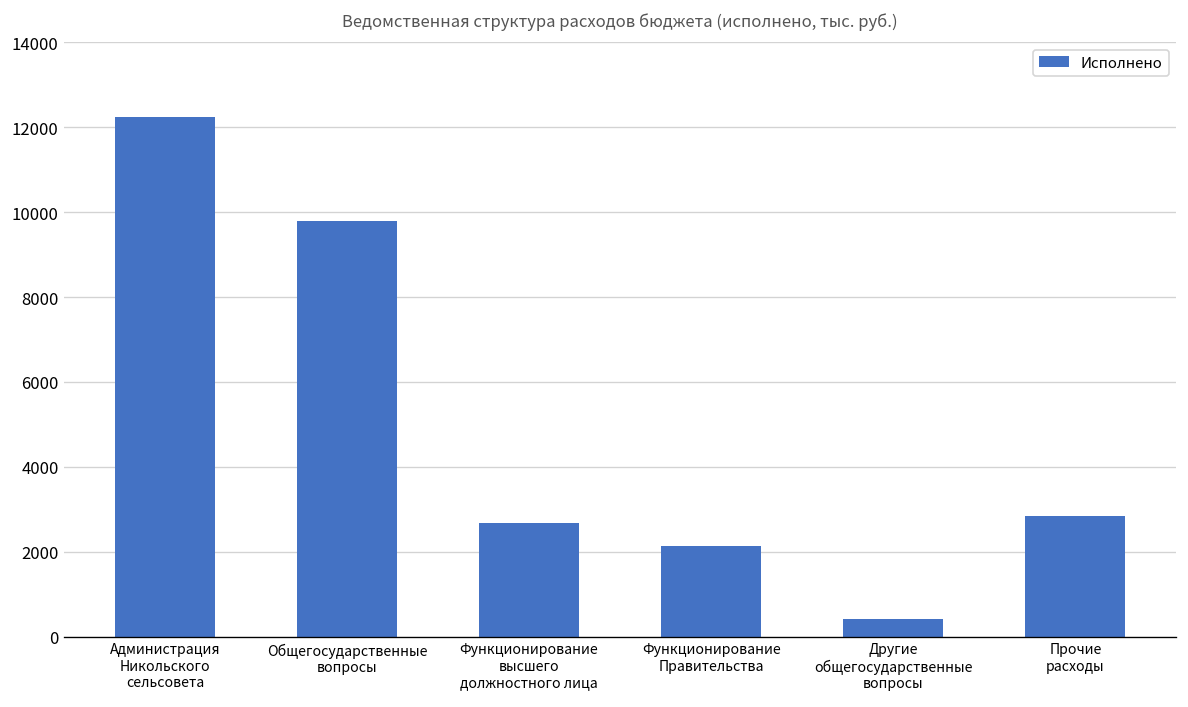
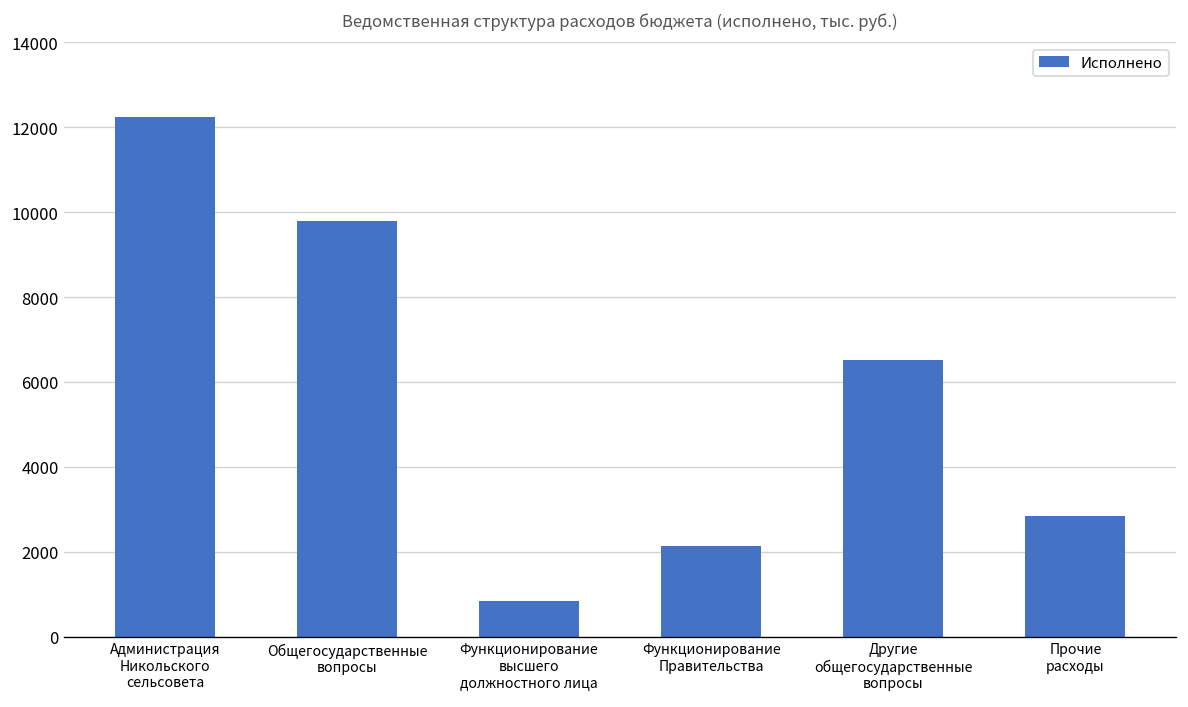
Функционирование высшего должностного лица: 2700 -> 800
Другие общегосударственные вопросы: 400 -> 6500
